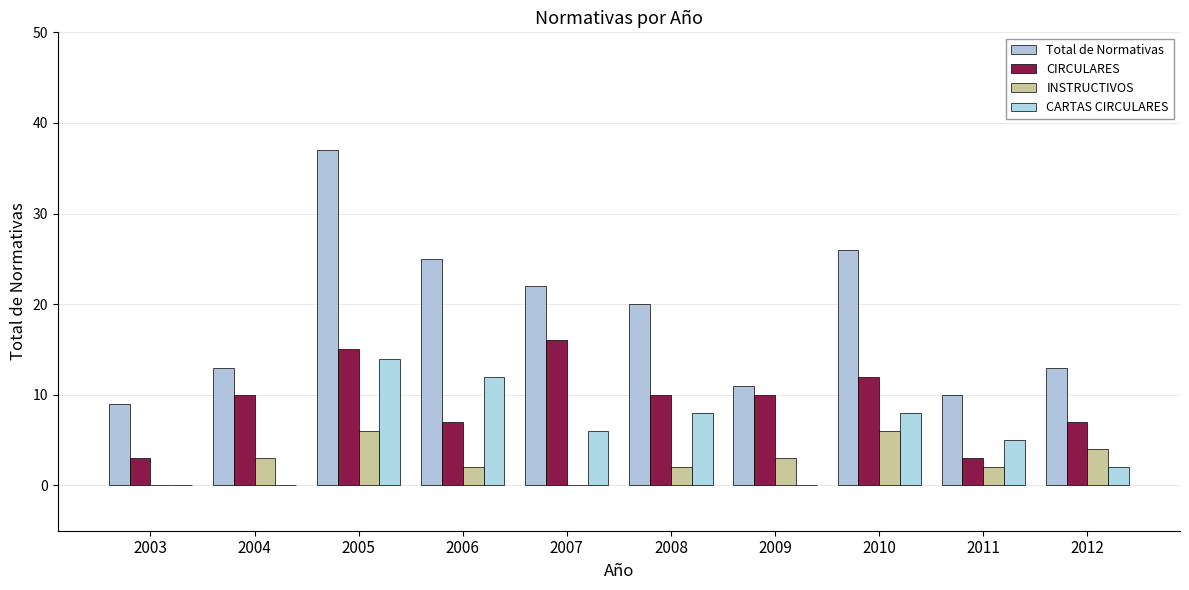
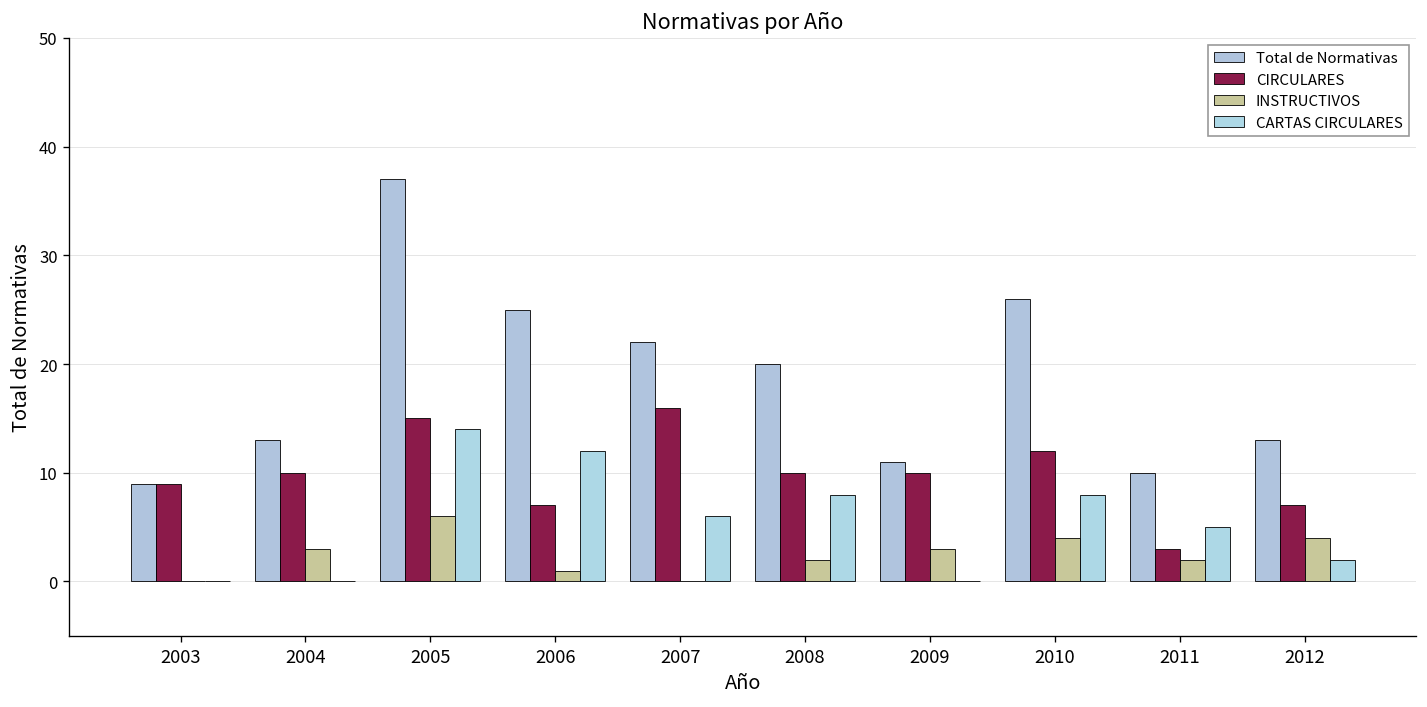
CIRCULARES, 2003: 3 -> 9
INSTRUCTIVOS, 2006: 2 -> 1
INSTRUCTIVOS, 2010: 6 -> 4
